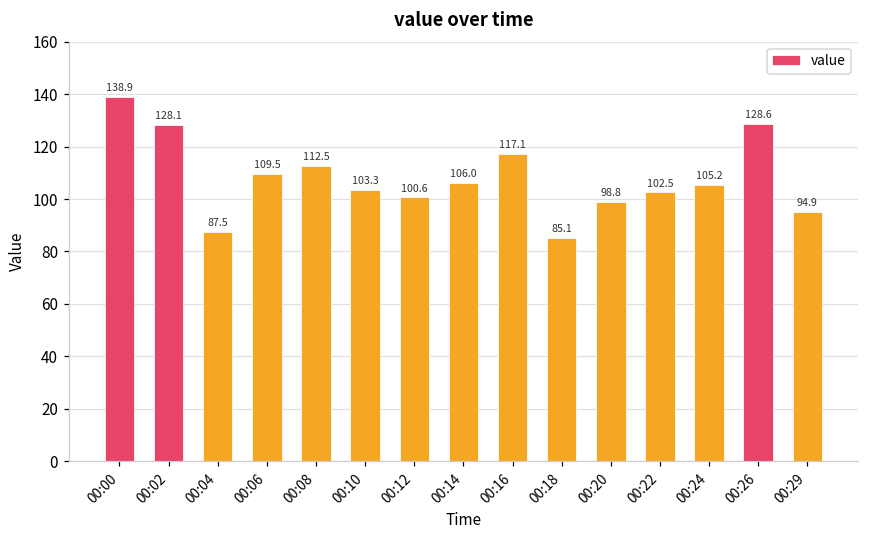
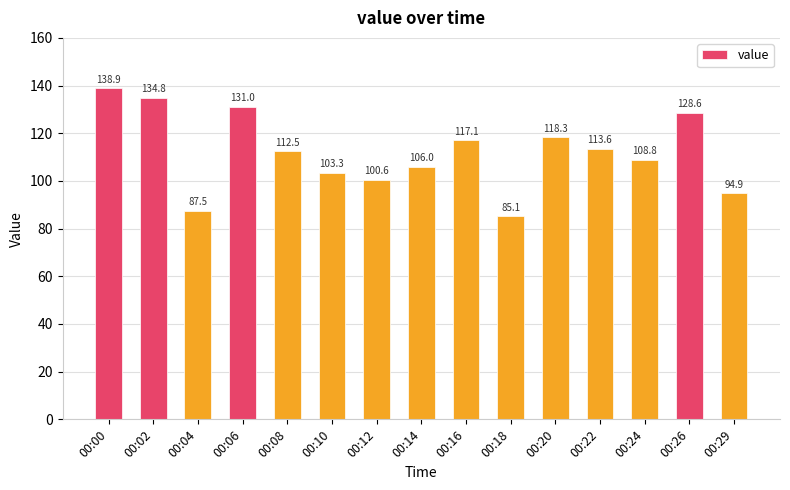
00:02: 128.1 -> 134.8
00:06: 109.5 -> 131.0
00:20: 98.8 -> 118.3
00:22: 102.5 -> 113.6
00:24: 105.2 -> 108.8
